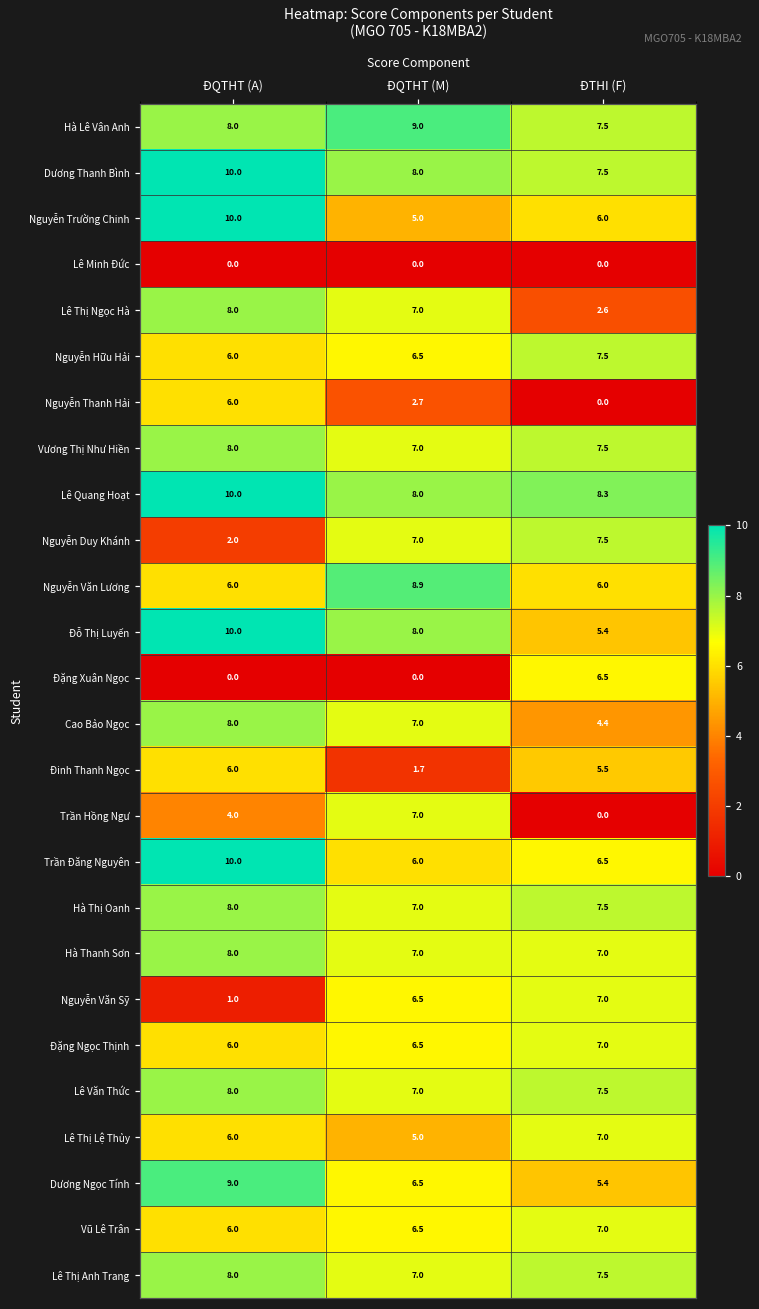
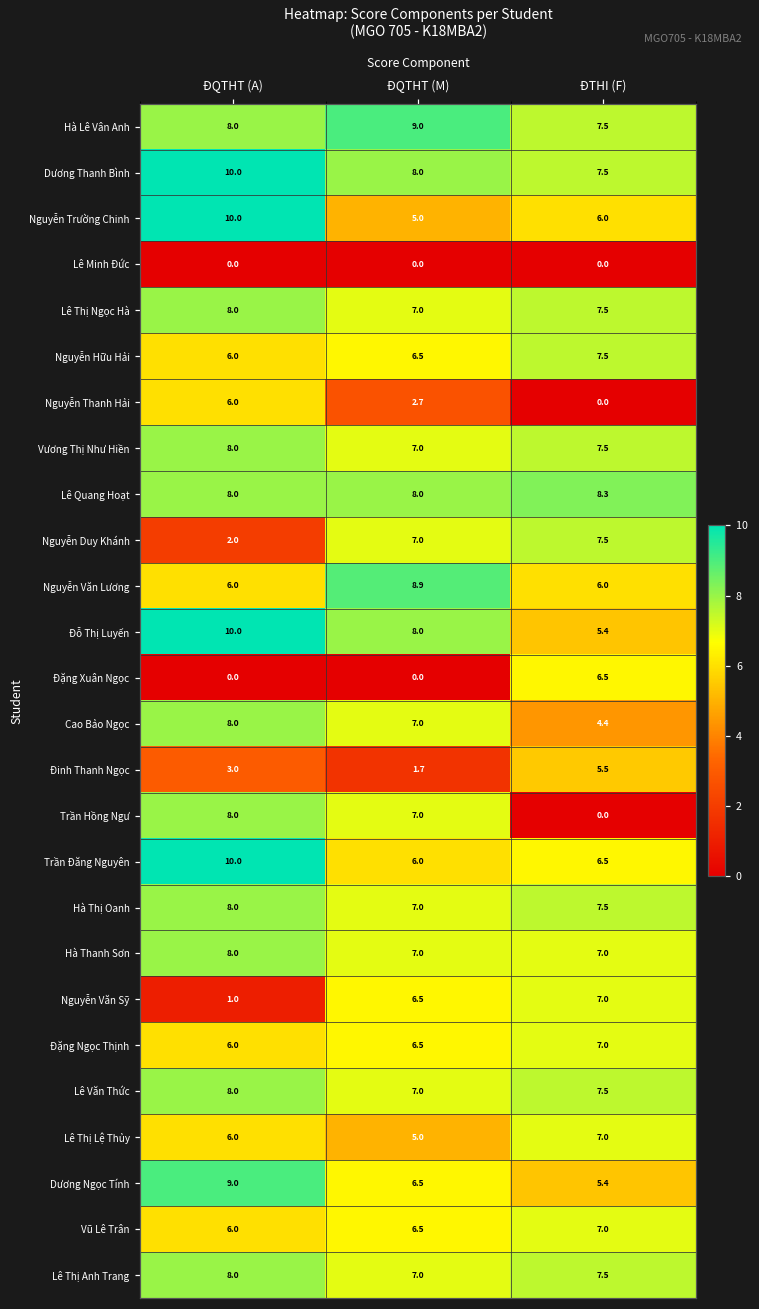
Lê Thị Ngọc Hà, ĐTHI (F): 2.6 -> 7.5
Lê Quang Hoạt, ĐQTHT (A): 10.0 -> 8.0
Đinh Thanh Ngọc, ĐQTHT (A): 6.0 -> 3.0
Trần Hồng Ngư, ĐQTHT (A): 4.0 -> 8.0
